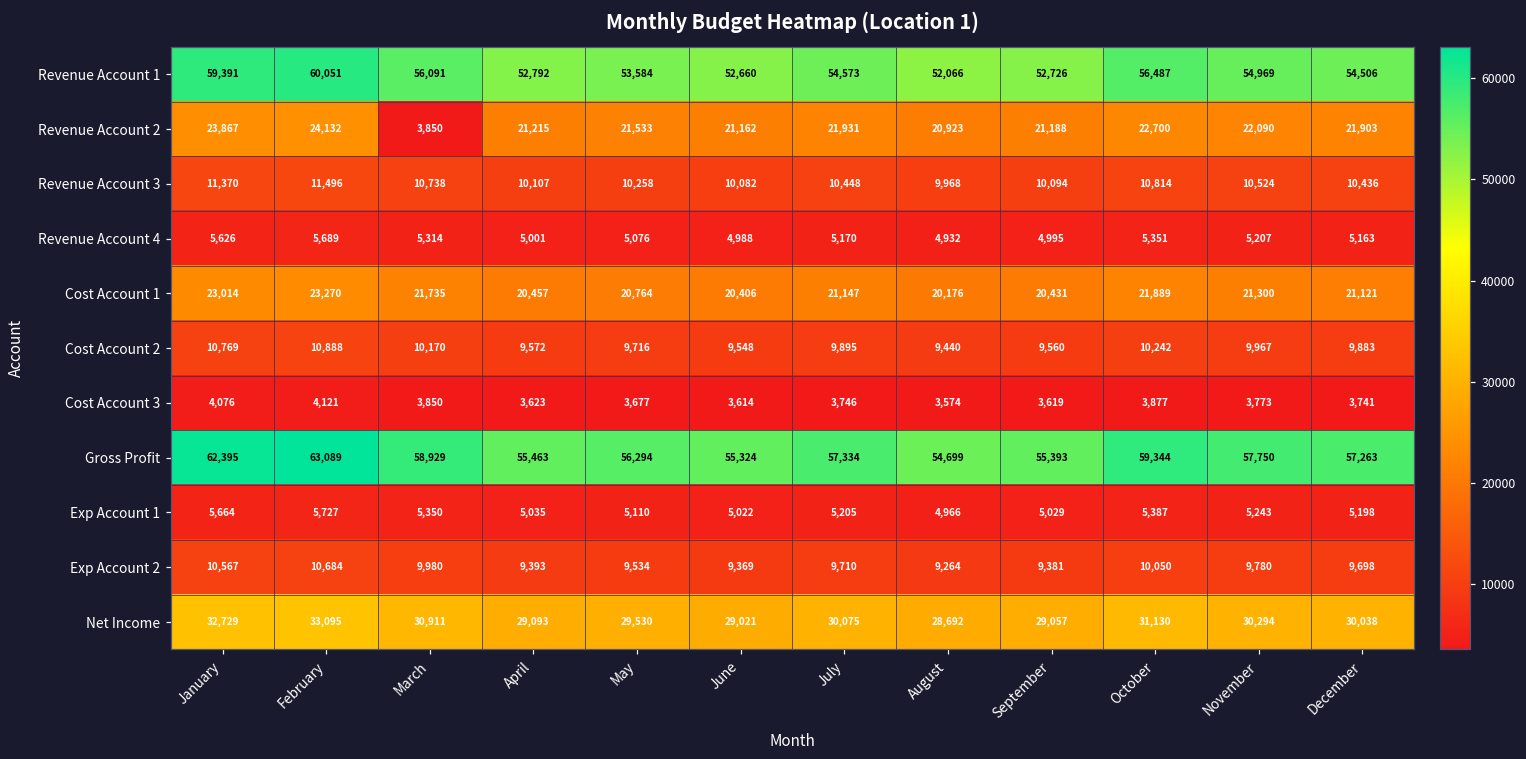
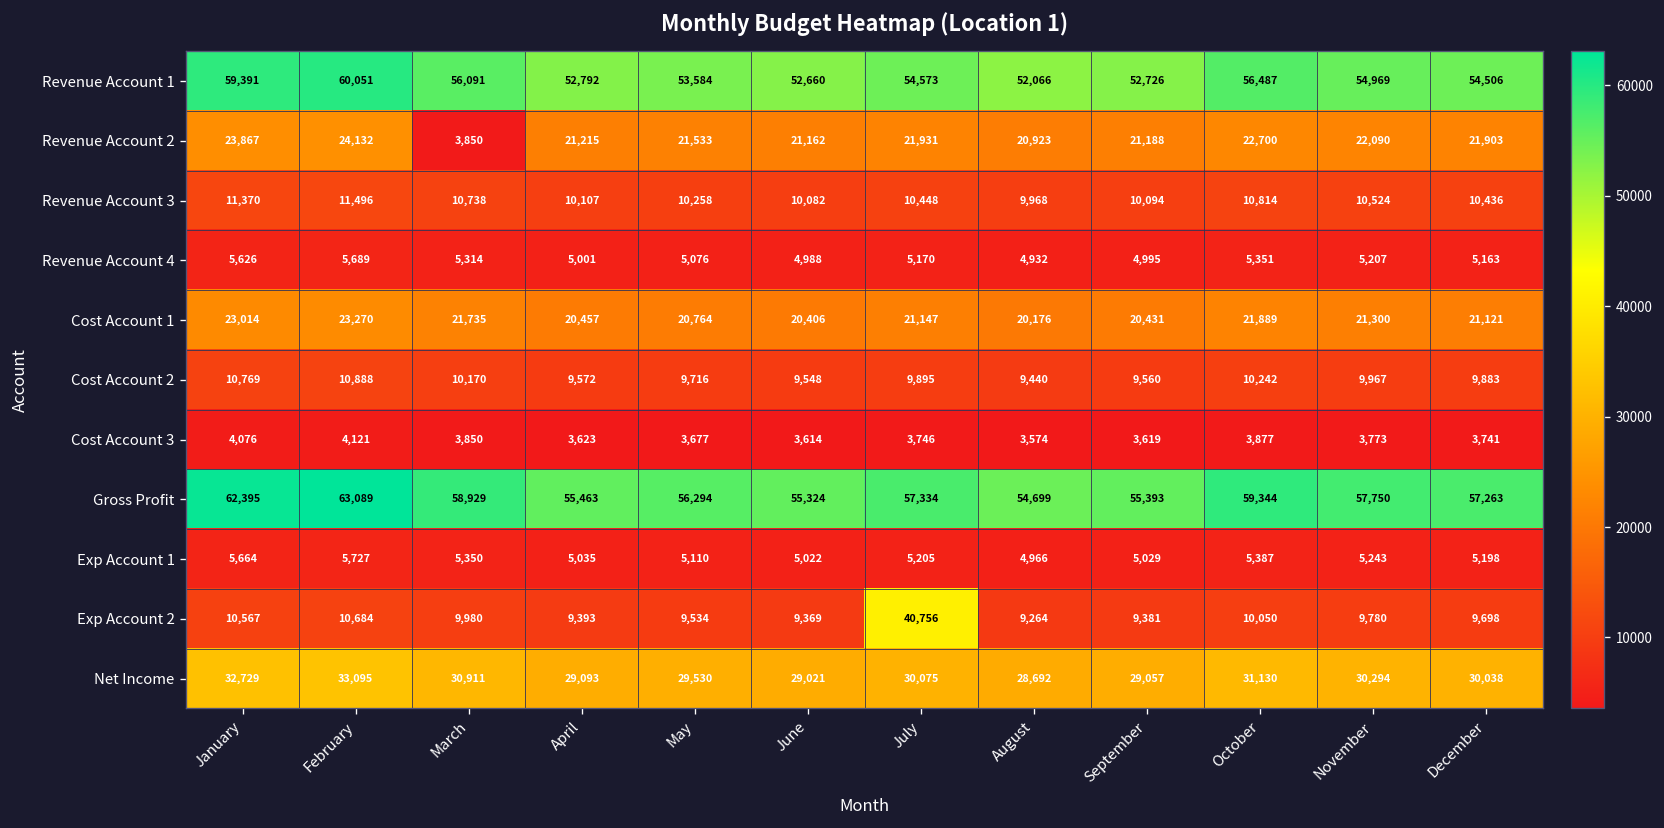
Exp Account 2, July: 9,710 -> 40,756
